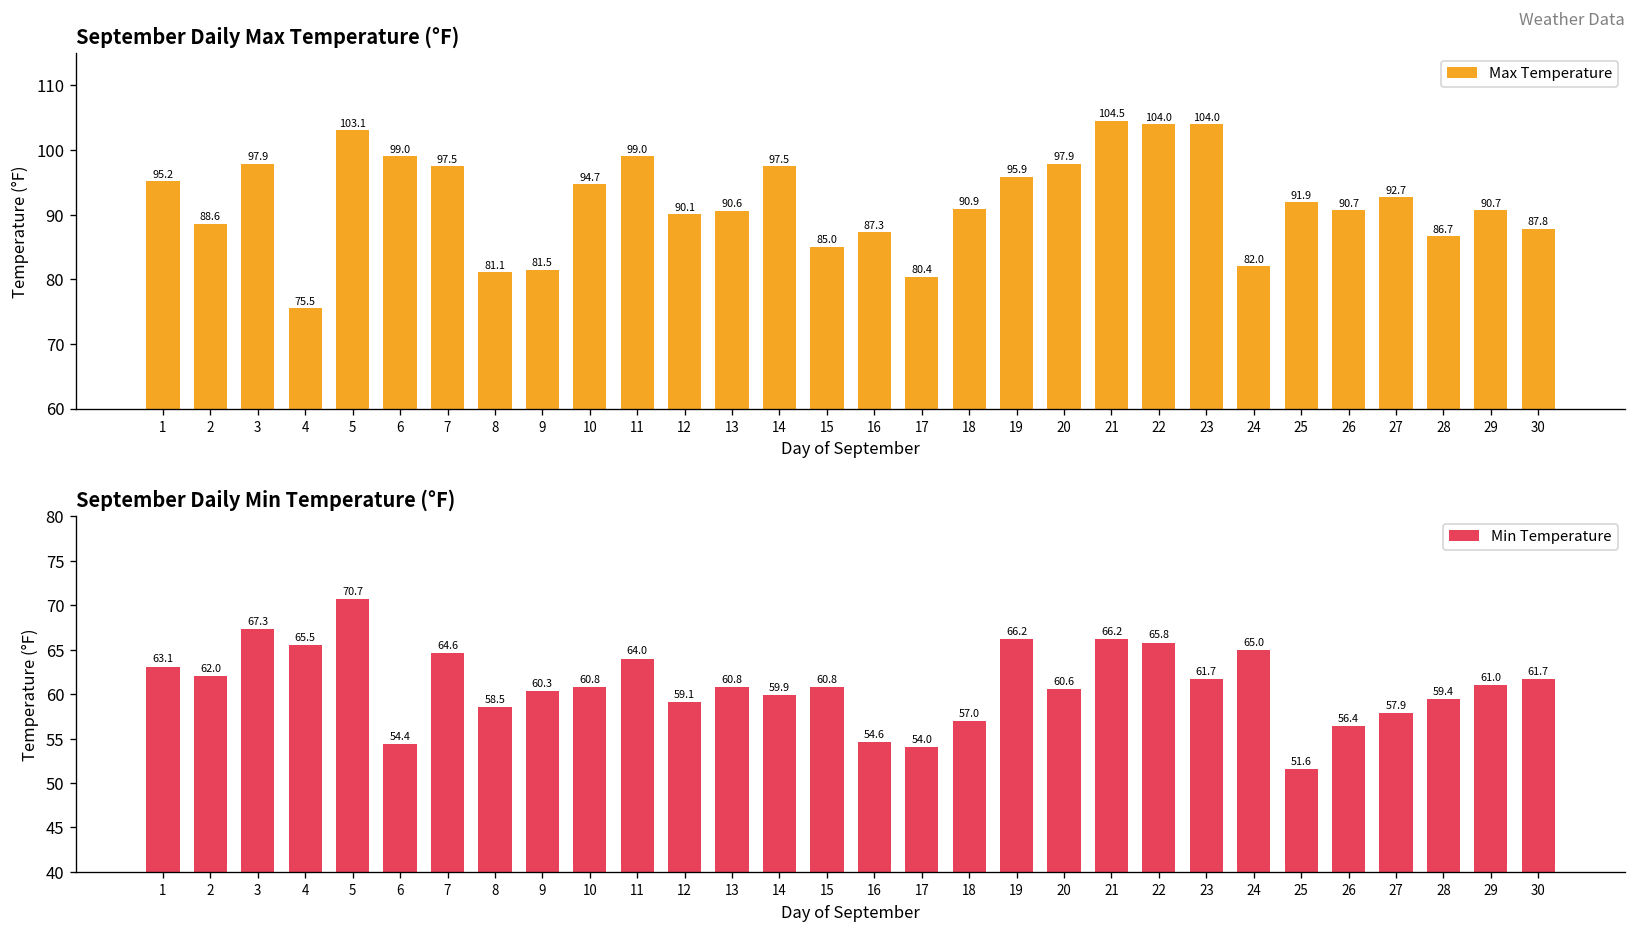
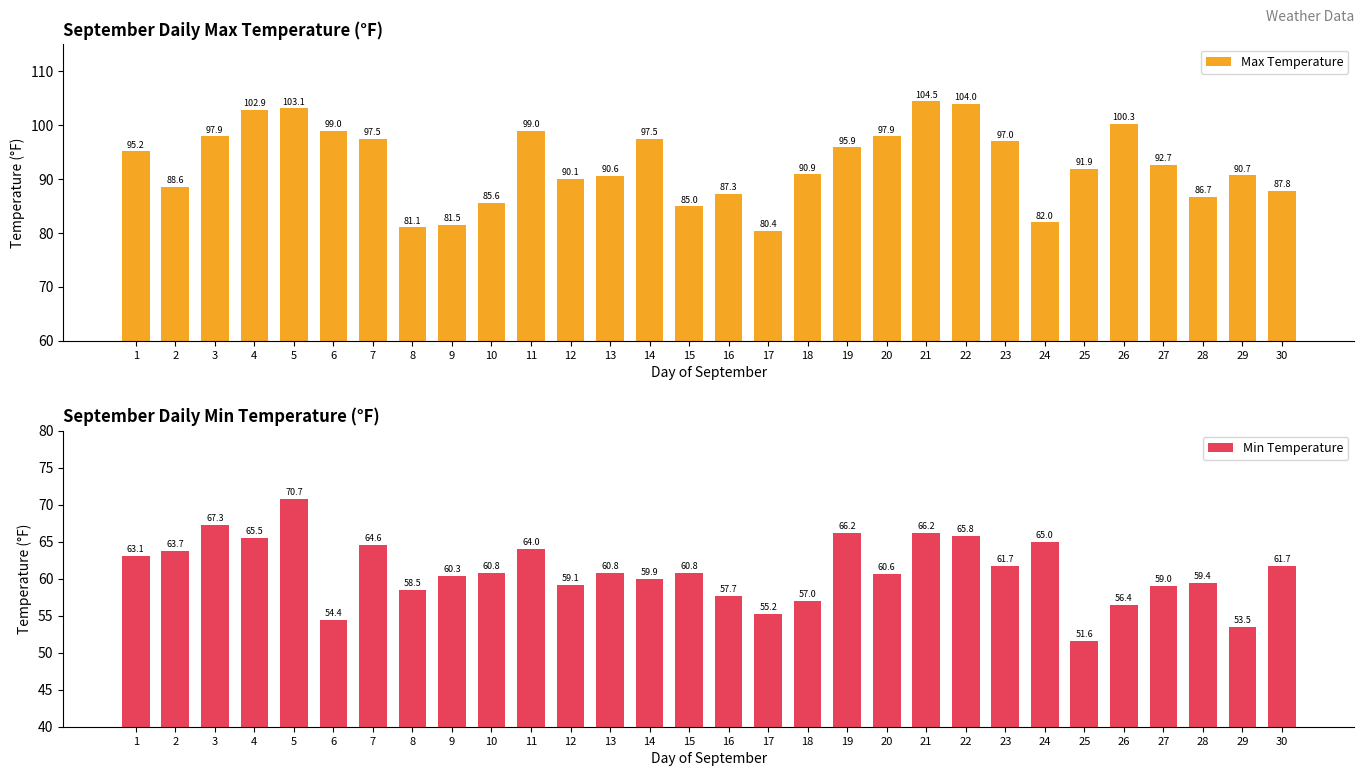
September Daily Max Temperature (°F), 4: 75.5 -> 102.9
September Daily Max Temperature (°F), 10: 94.7 -> 85.6
September Daily Max Temperature (°F), 23: 104.0 -> 97.0
September Daily Max Temperature (°F), 26: 90.7 -> 100.3
September Daily Min Temperature (°F), 2: 62.0 -> 63.7
September Daily Min Temperature (°F), 16: 54.6 -> 57.7
September Daily Min Temperature (°F), 17: 54.0 -> 55.2
September Daily Min Temperature (°F), 27: 57.9 -> 59.0
September Daily Min Temperature (°F), 29: 61.0 -> 53.5
